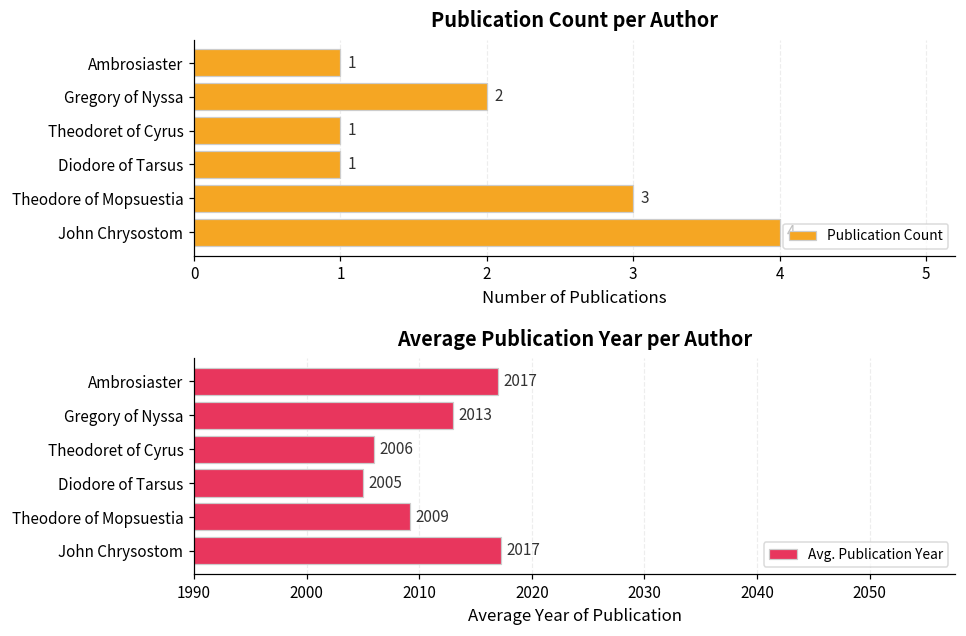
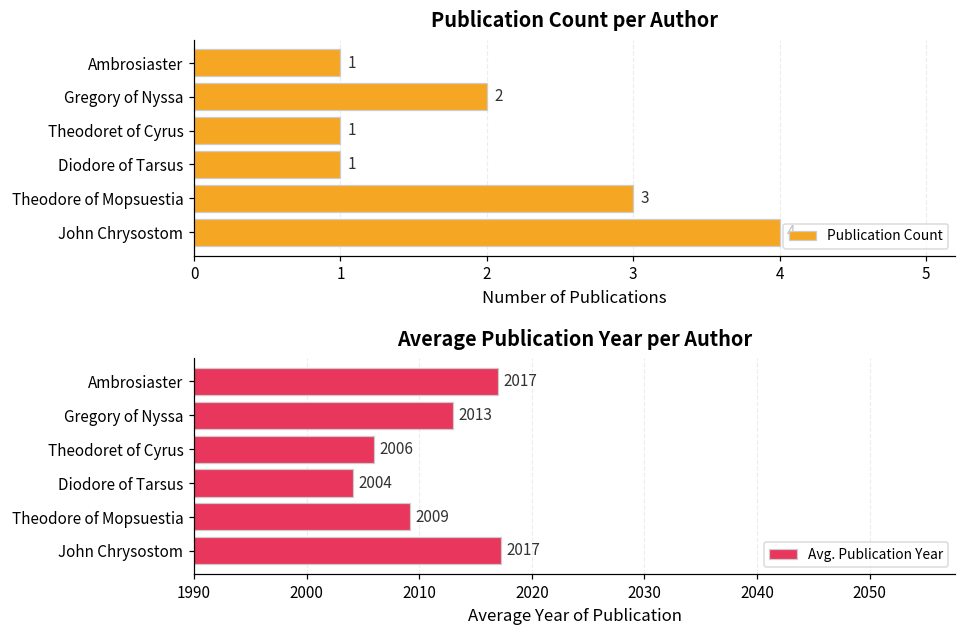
Average Publication Year per Author, Diodore of Tarsus: 2005 -> 2004
